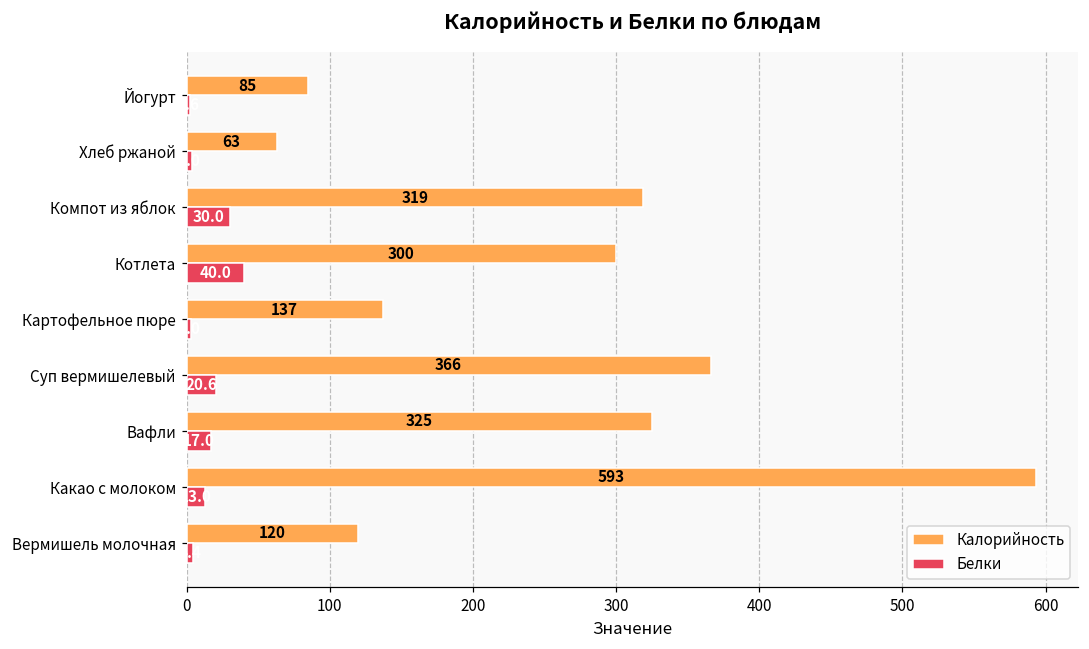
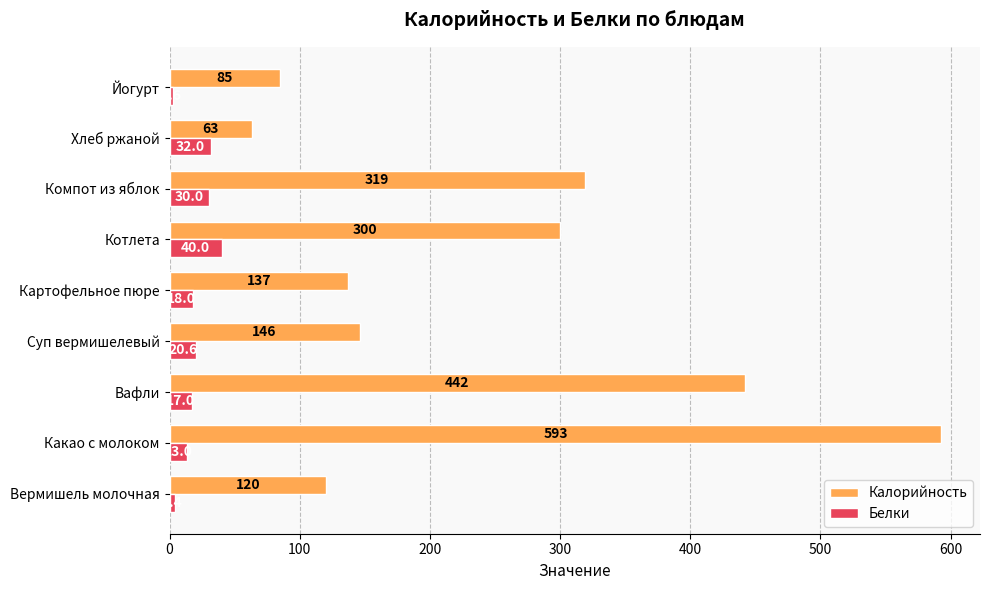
Белки, Хлеб ржаной: 4 -> 32
Белки, Картофельное пюре: 3 -> 18
Калорийность, Суп вермишелевый: 366 -> 146
Калорийность, Вафли: 325 -> 442
